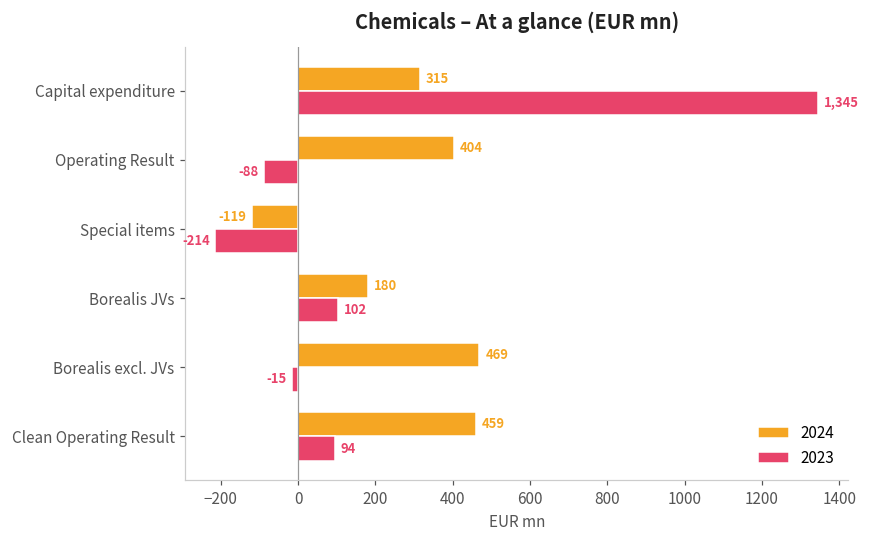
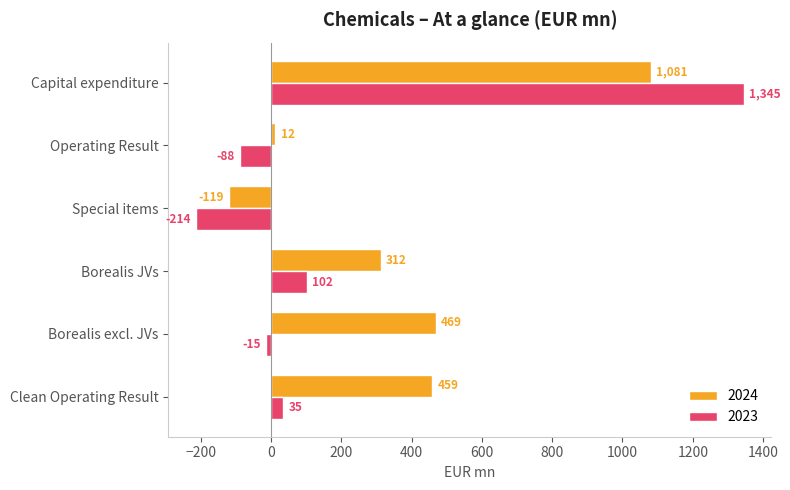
2024, Capital expenditure: 315 -> 1,081
2024, Operating Result: 404 -> 12
2024, Borealis JVs: 180 -> 312
2023, Clean Operating Result: 94 -> 35
